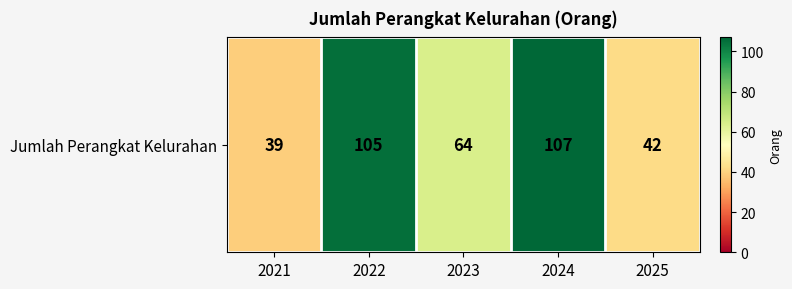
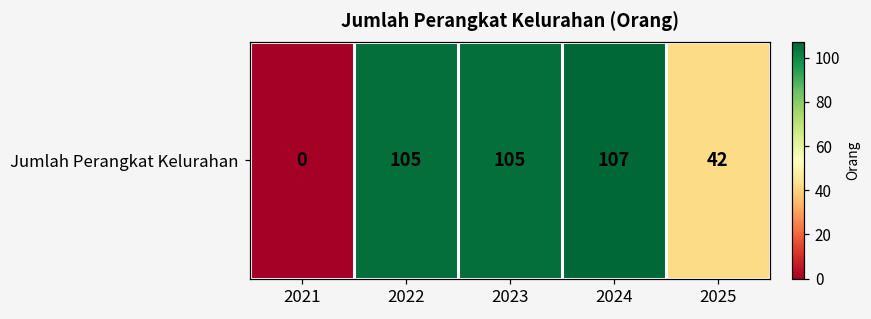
Jumlah Perangkat Kelurahan, 2021: 39 -> 0
Jumlah Perangkat Kelurahan, 2023: 64 -> 105
